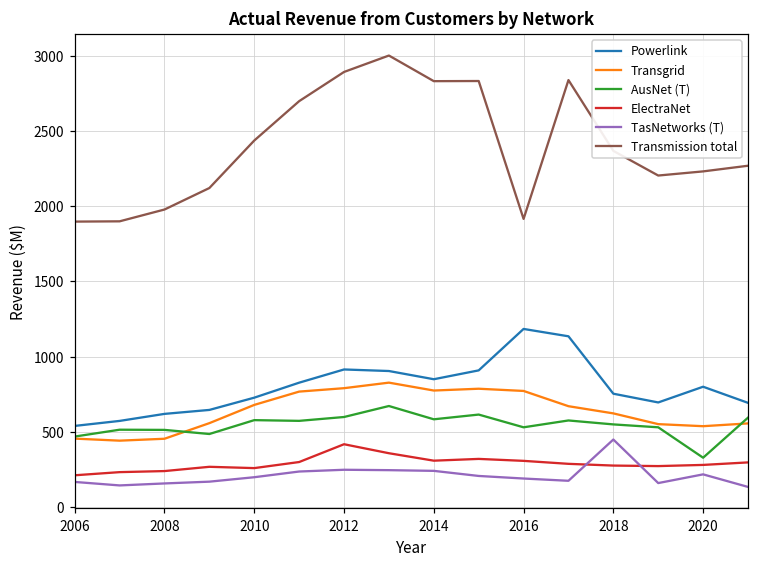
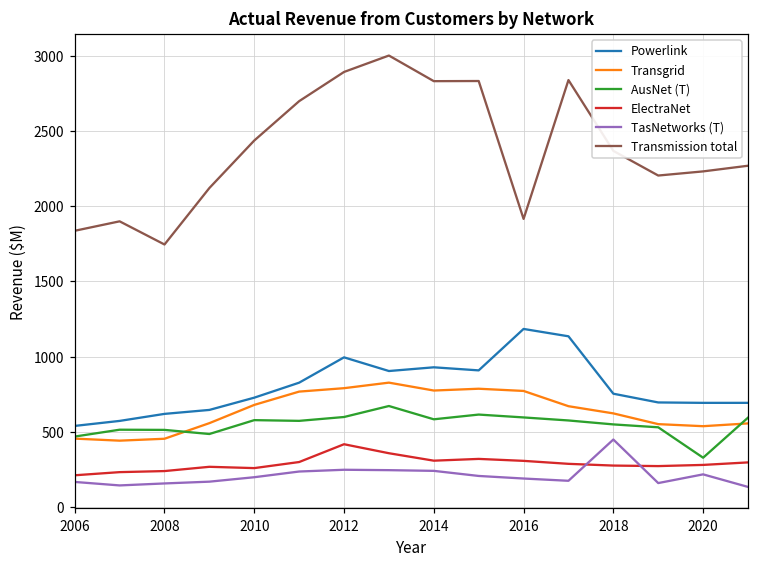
Transmission total, 2006: 1900 -> 1840
Transmission total, 2008: 1980 -> 1750
Powerlink, 2012: 910 -> 990
Powerlink, 2014: 850 -> 930
AusNet (T), 2016: 530 -> 600
Powerlink, 2020: 800 -> 690
